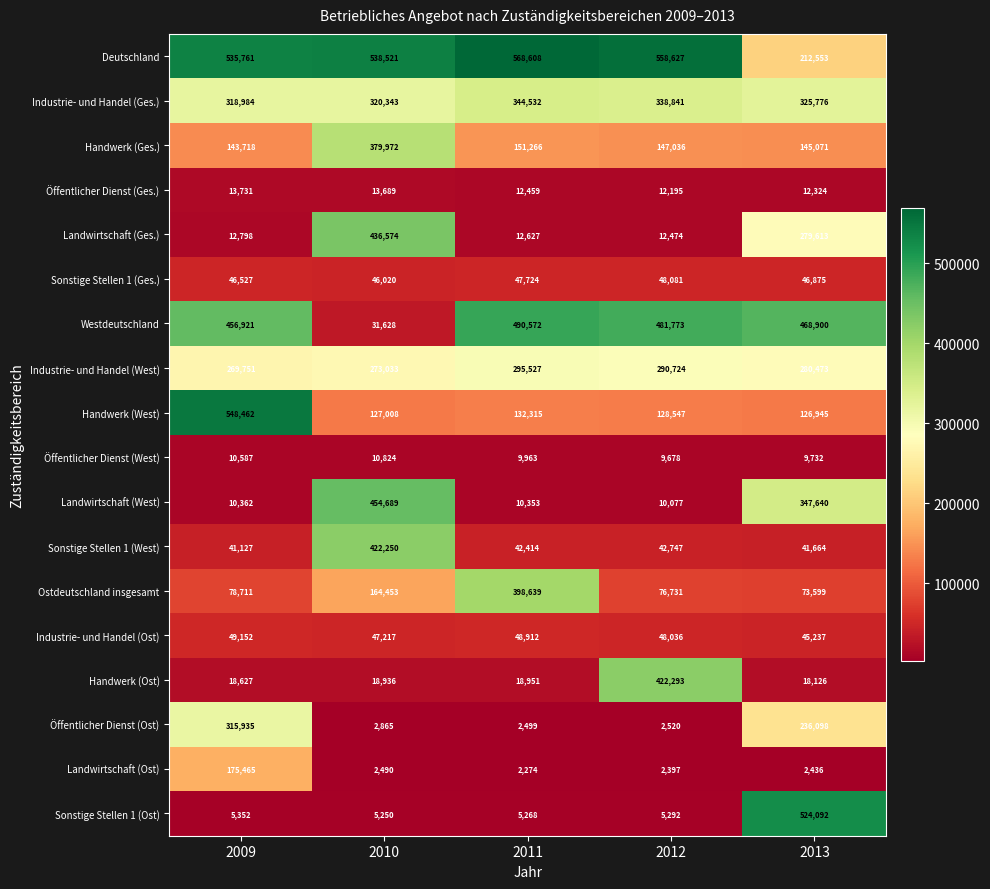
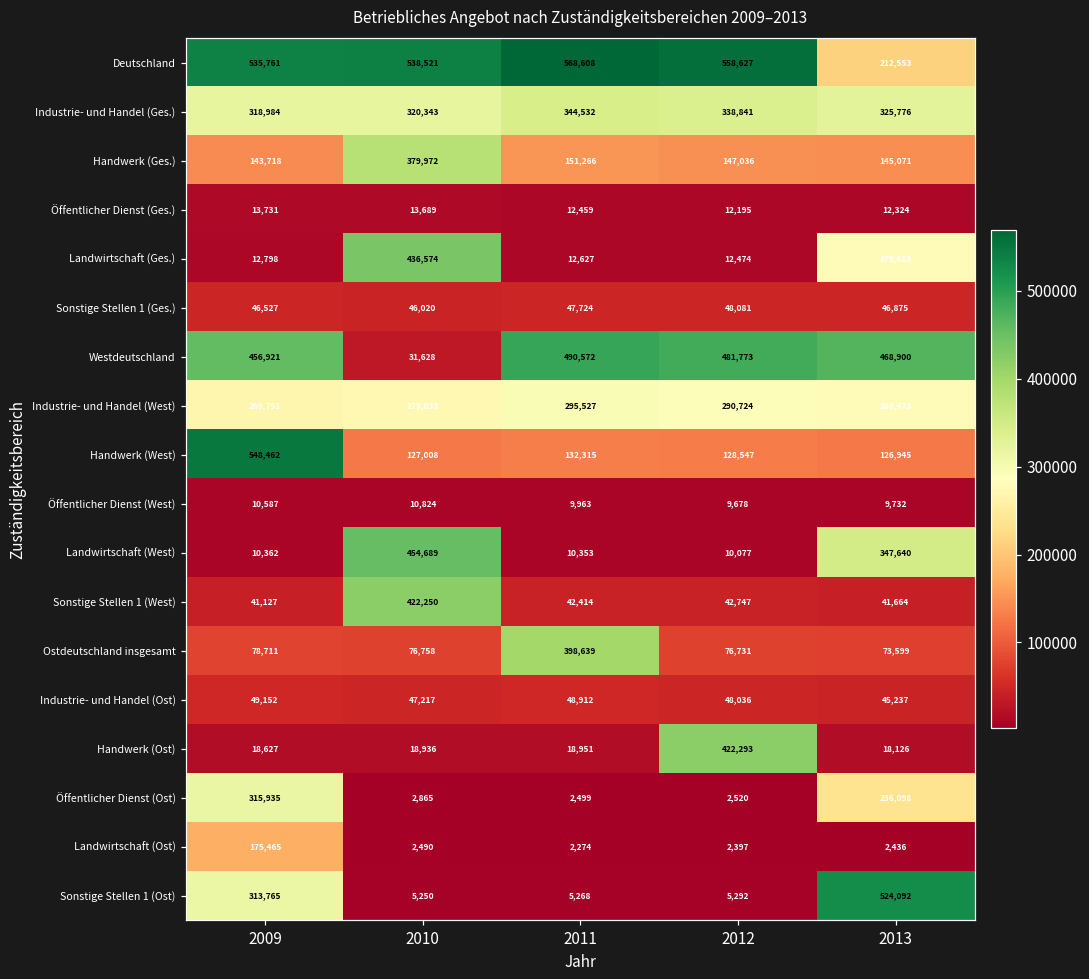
Ostdeutschland insgesamt, 2010: 164,453 -> 76,758
Sonstige Stellen 1 (Ost), 2009: 5,352 -> 313,765
